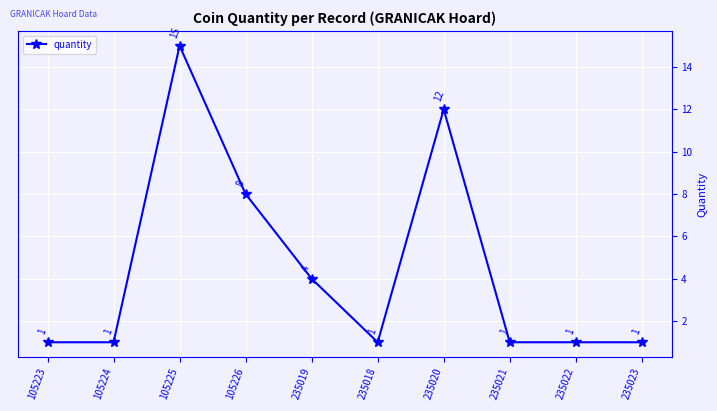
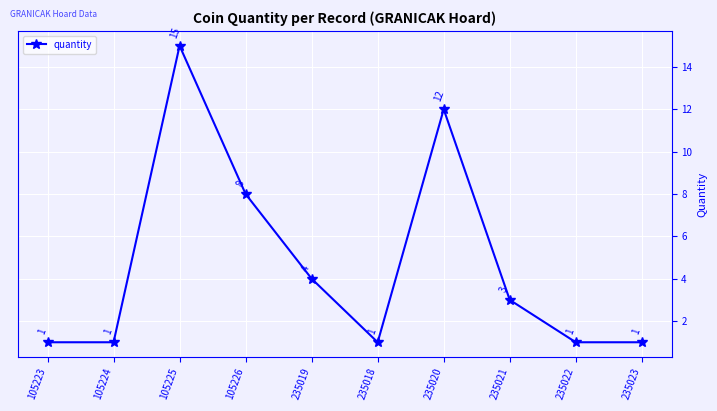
235021: 1 -> 3
